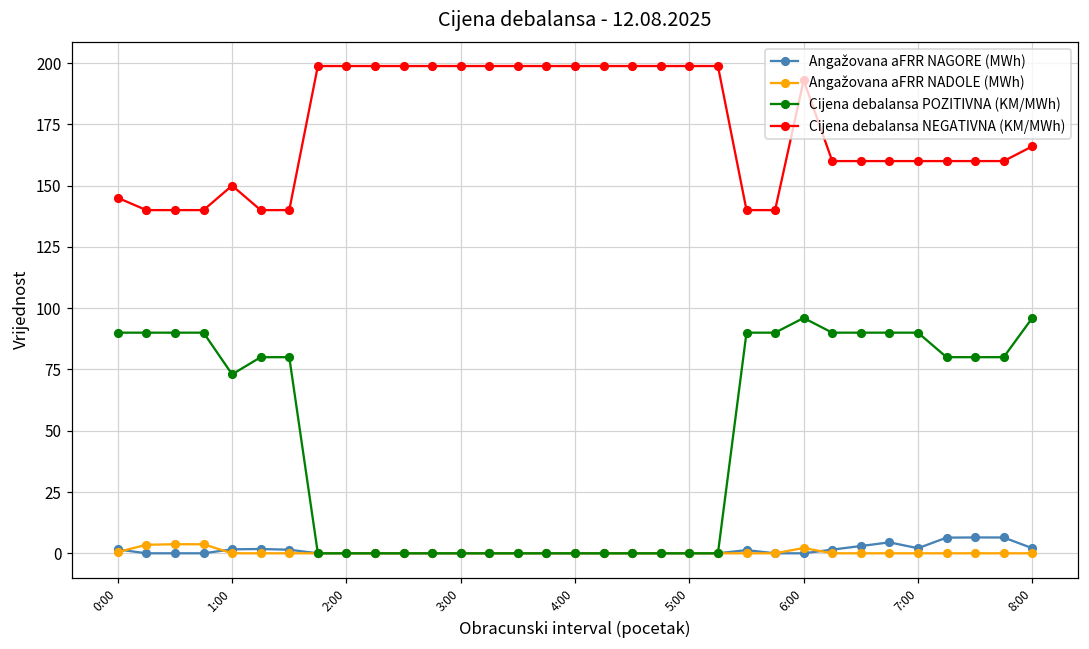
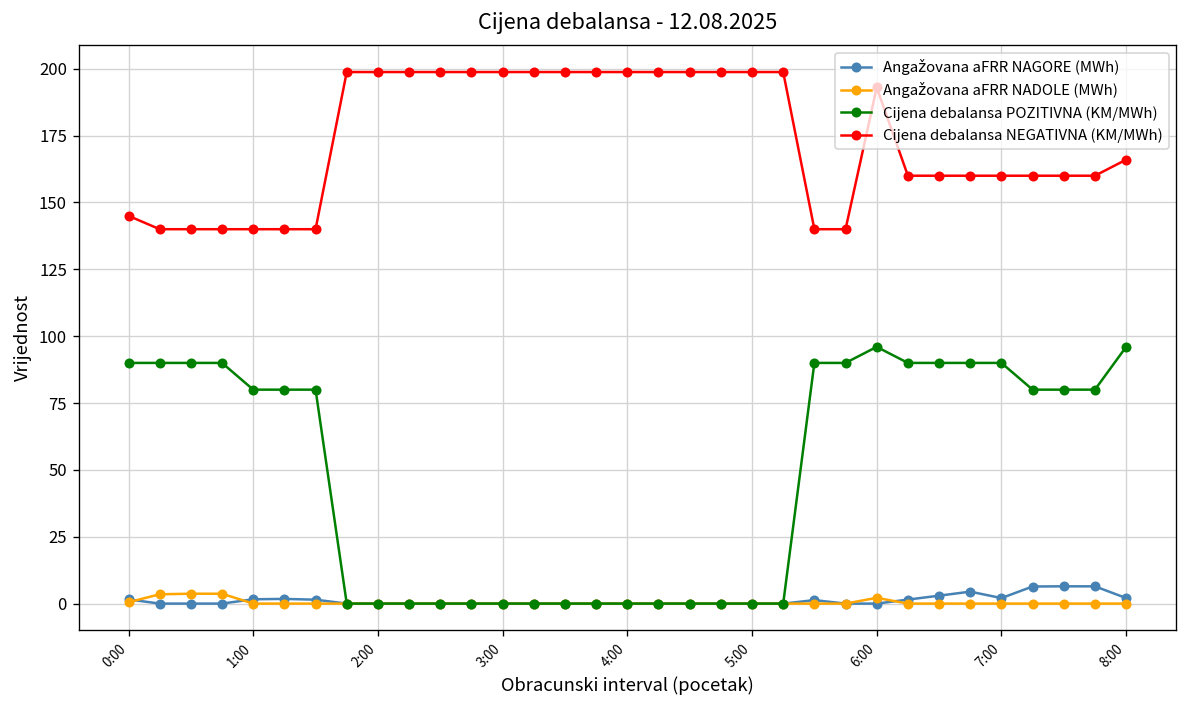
Cijena debalansa POZITIVNA (KM/MWh), 1:00: 73 -> 80
Cijena debalansa NEGATIVNA (KM/MWh), 1:00: 150 -> 140
